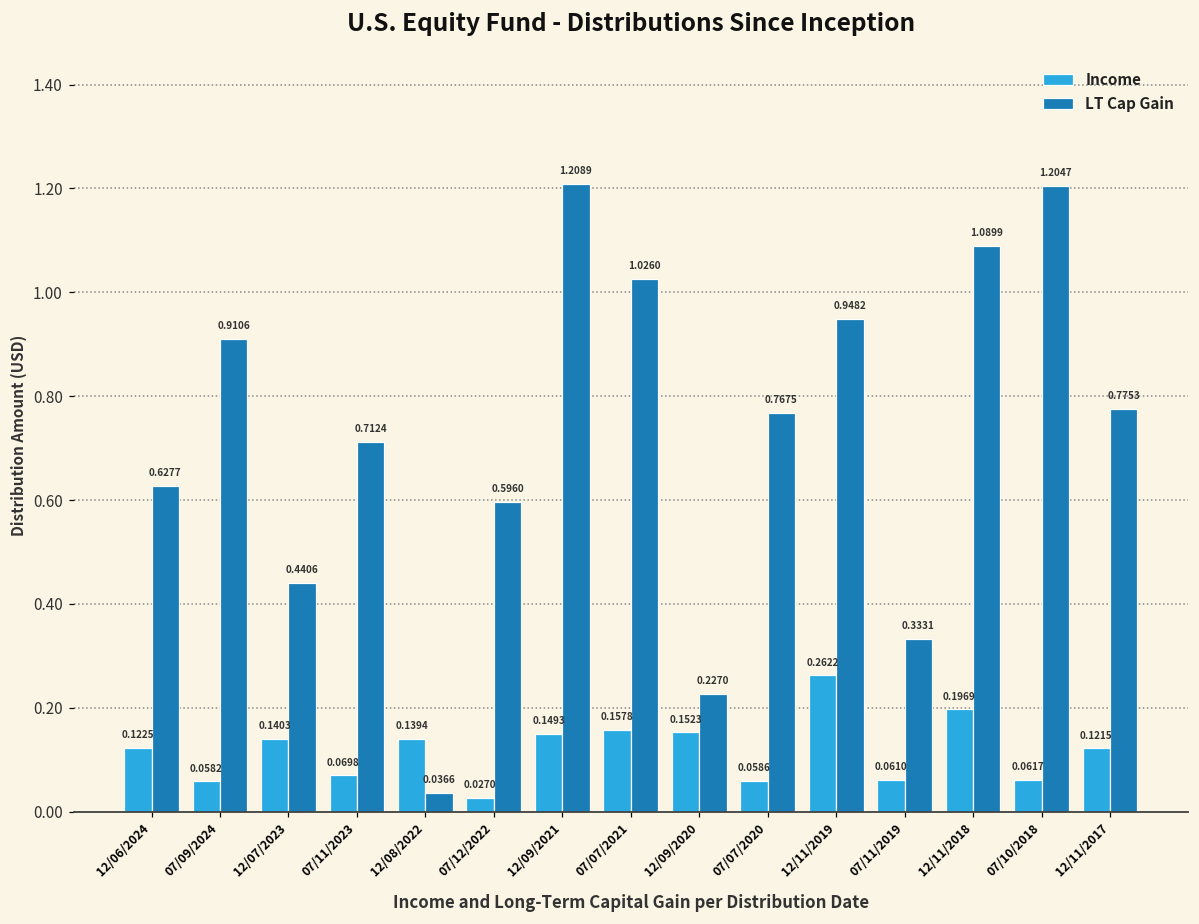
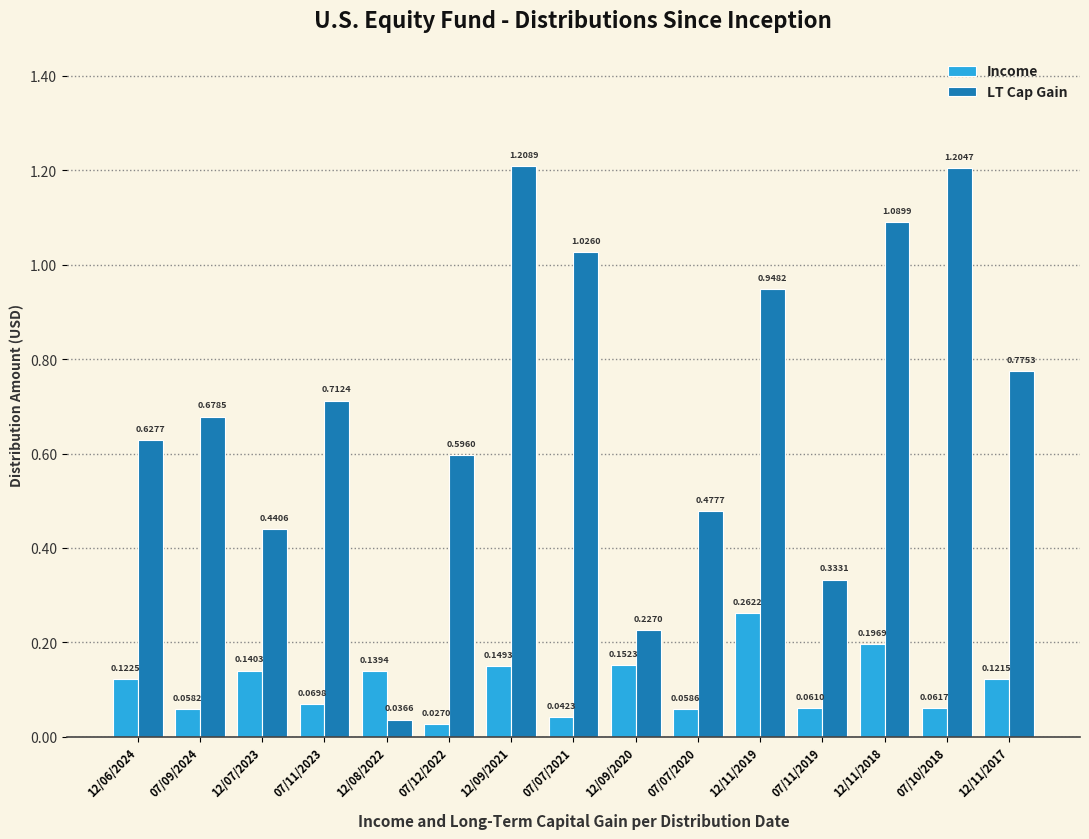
LT Cap Gain, 07/09/2024: 0.9106 -> 0.6785
Income, 07/07/2021: 0.1578 -> 0.0423
LT Cap Gain, 07/07/2020: 0.7675 -> 0.4777
